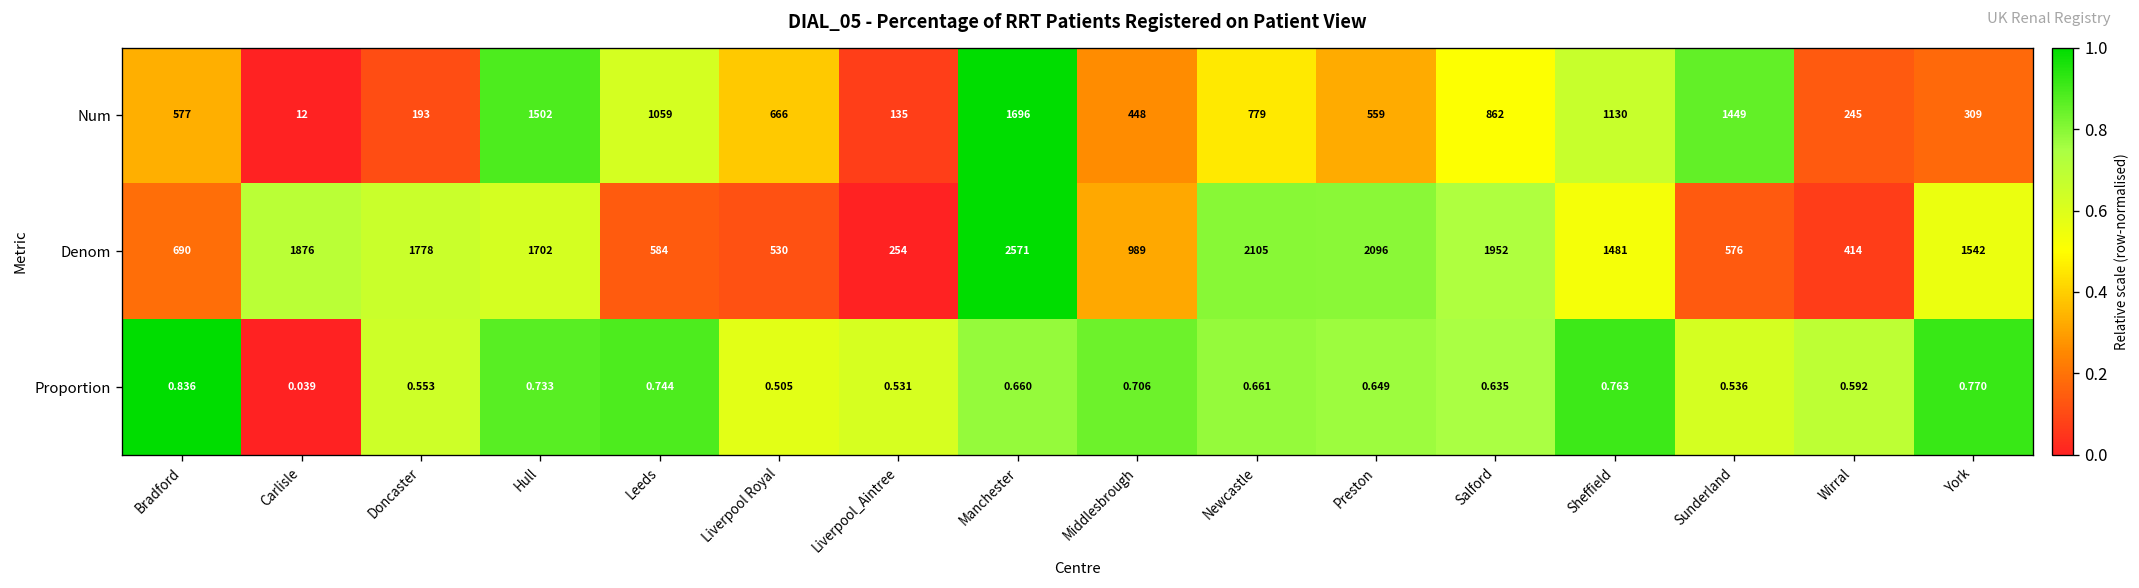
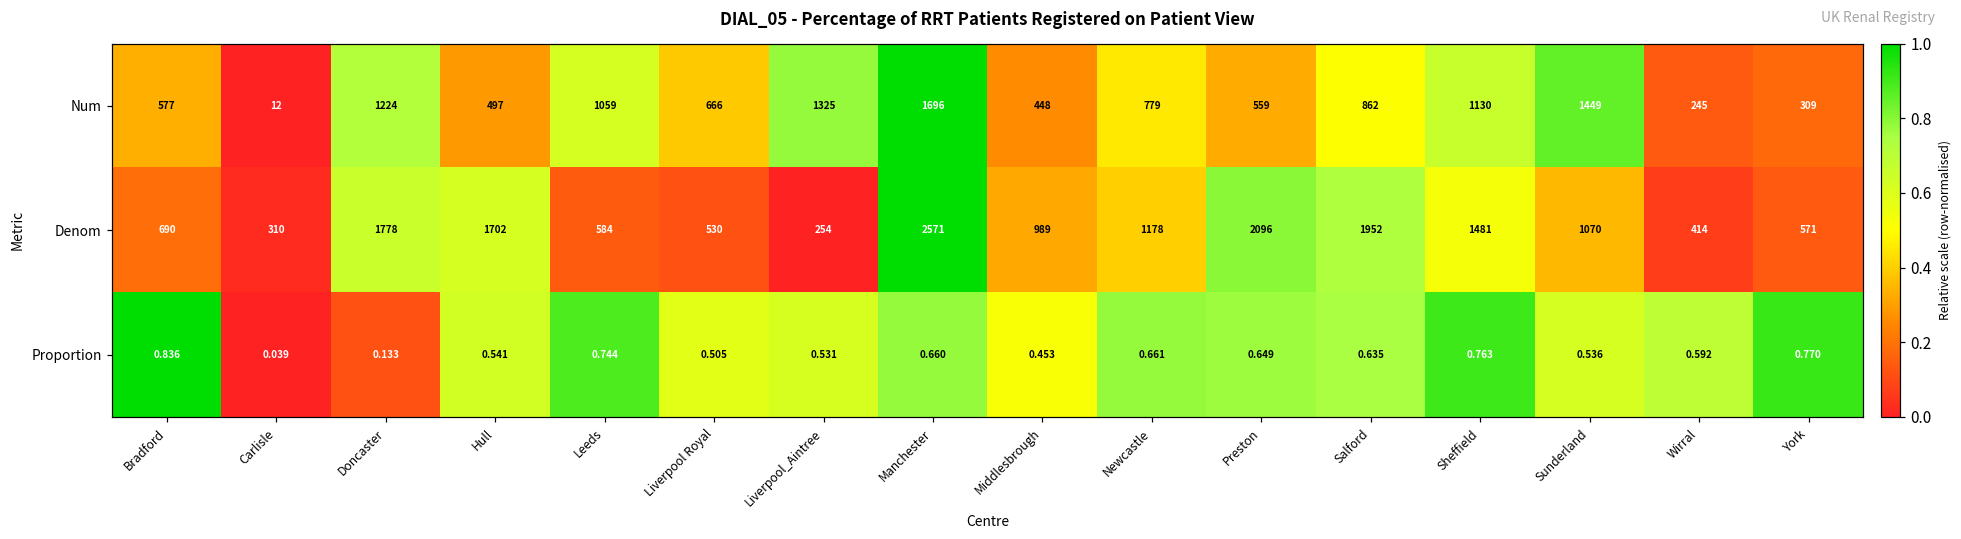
Num, Doncaster: 193 -> 1224
Num, Hull: 1502 -> 497
Num, Liverpool_Aintree: 135 -> 1325
Denom, Carlisle: 1876 -> 310
Denom, Newcastle: 2105 -> 1178
Denom, Sunderland: 576 -> 1070
Denom, York: 1542 -> 571
Proportion, Doncaster: 0.553 -> 0.133
Proportion, Hull: 0.733 -> 0.541
Proportion, Middlesbrough: 0.706 -> 0.453
